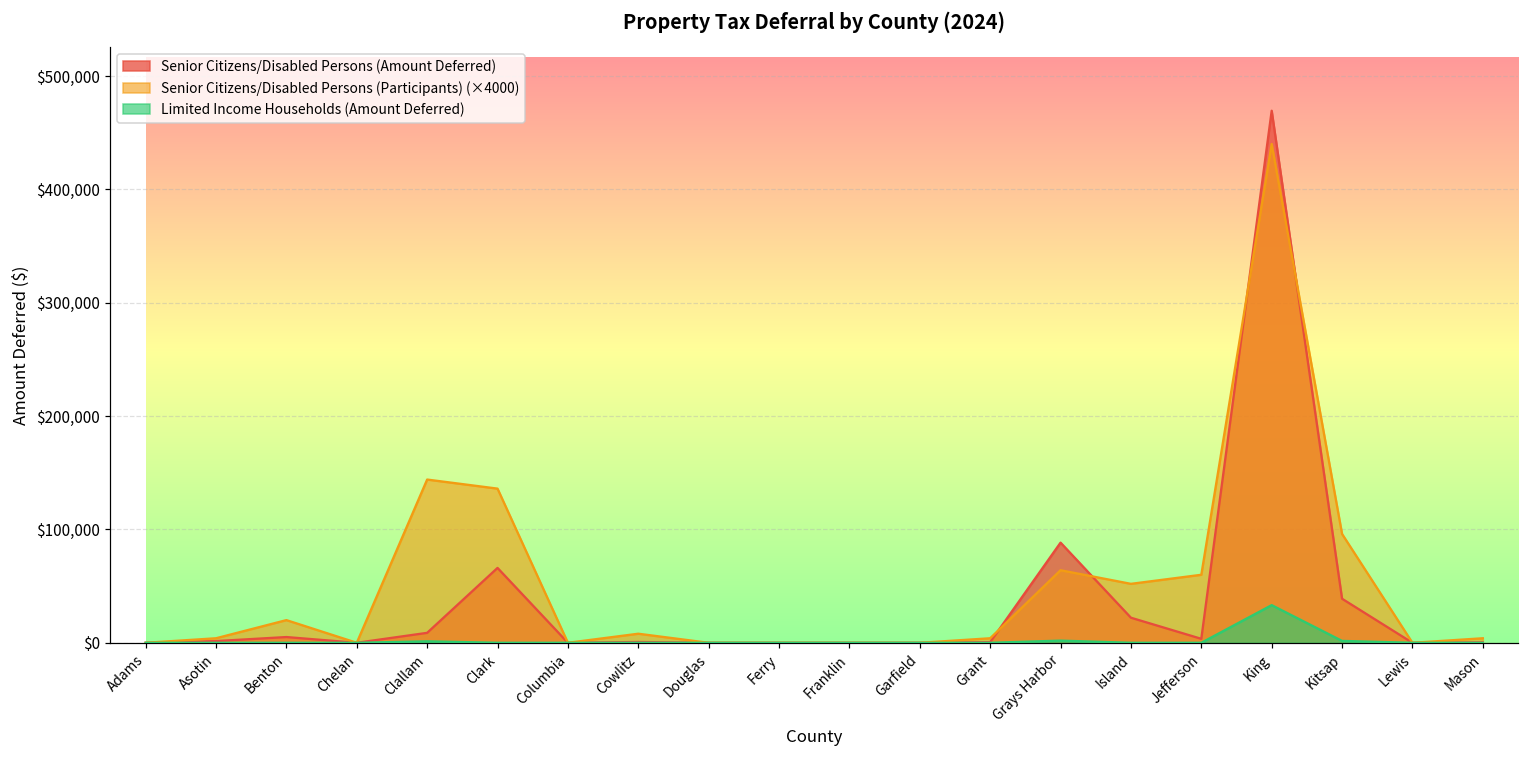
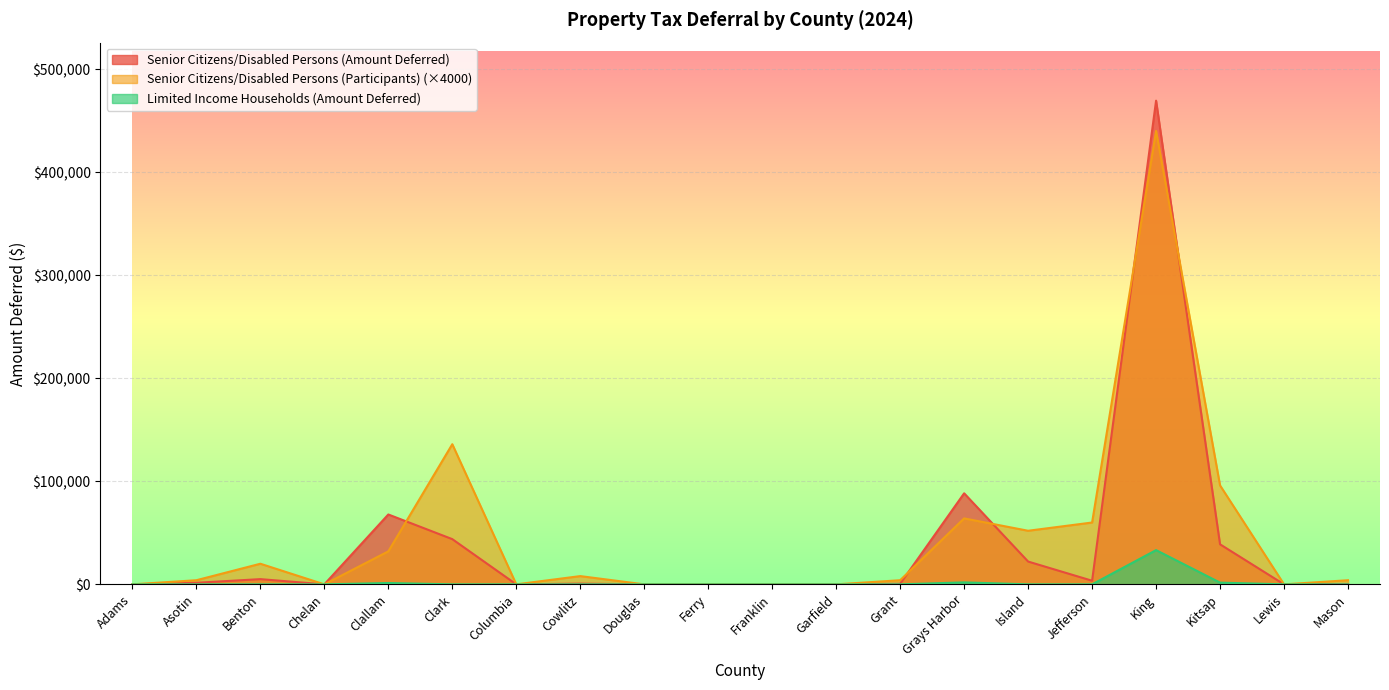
Senior Citizens/Disabled Persons (Amount Deferred), Clallam: $9,000 -> $68,000
Senior Citizens/Disabled Persons (Participants) (×4000), Clallam: $144,000 -> $32,000
Senior Citizens/Disabled Persons (Amount Deferred), Clark: $66,000 -> $44,000
